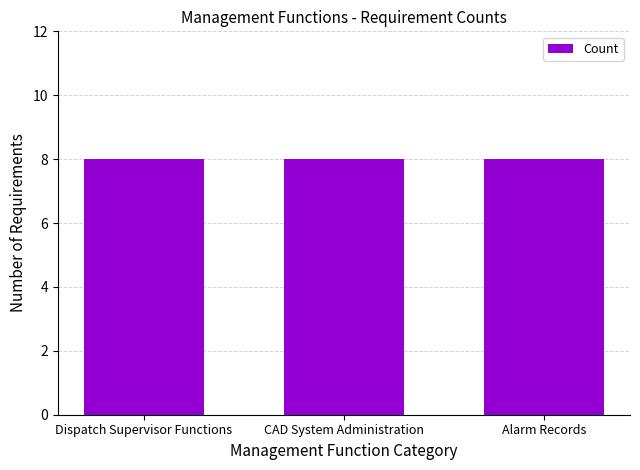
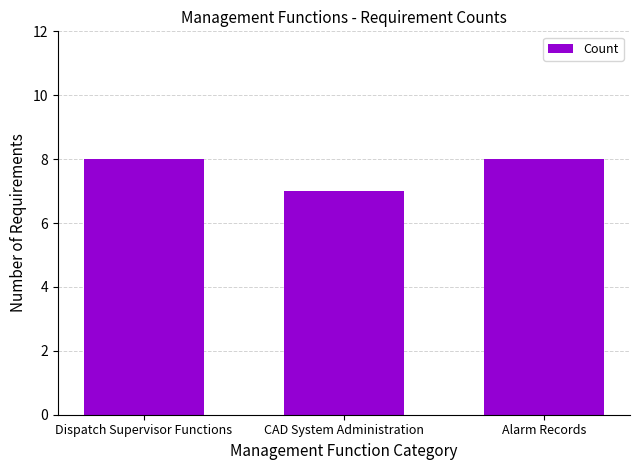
CAD System Administration: 8 -> 7
